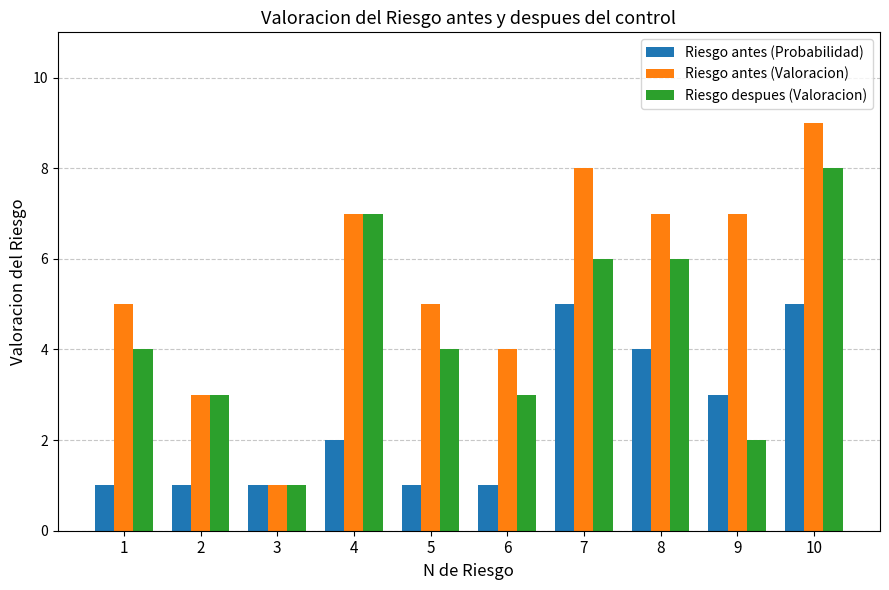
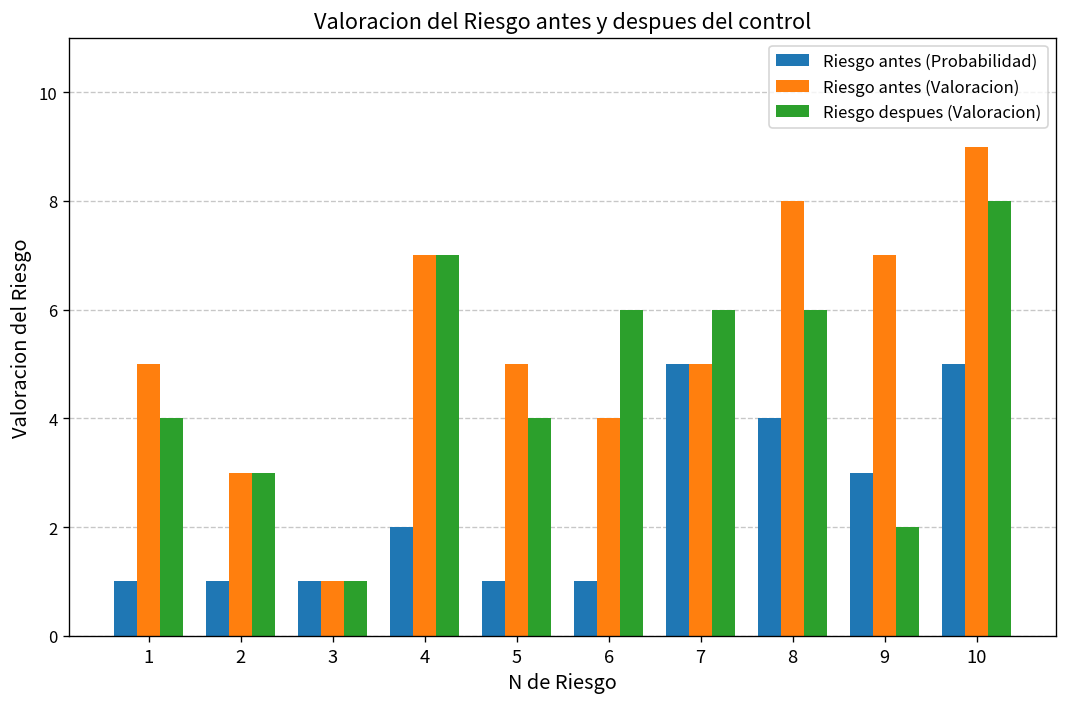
Riesgo despues (Valoracion), 6: 3 -> 6
Riesgo antes (Valoracion), 7: 8 -> 5
Riesgo antes (Valoracion), 8: 7 -> 8
